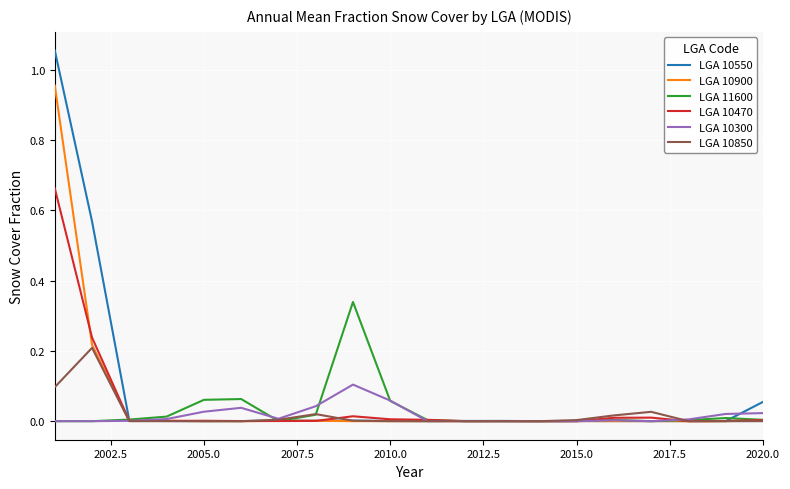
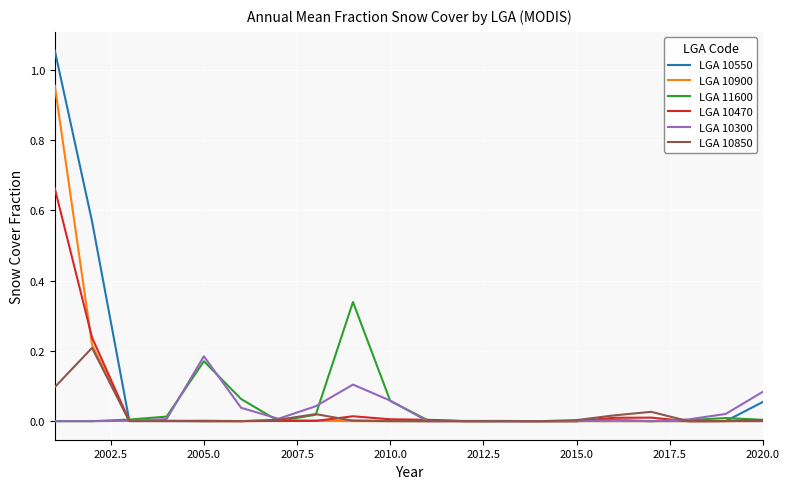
LGA 11600, 2005.0: 0.06 -> 0.17
LGA 10300, 2005.0: 0.03 -> 0.18
LGA 10300, 2020.0: 0.02 -> 0.08
